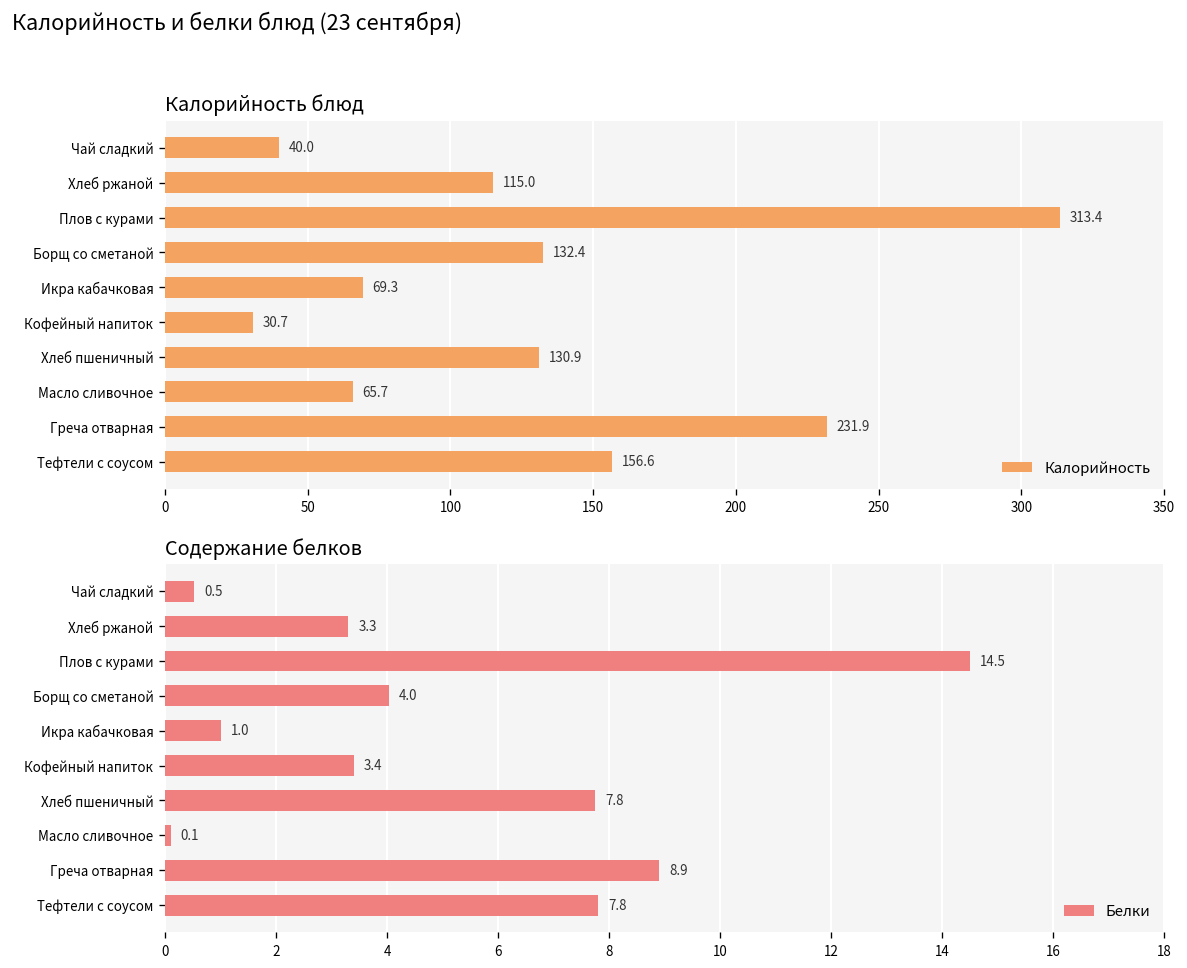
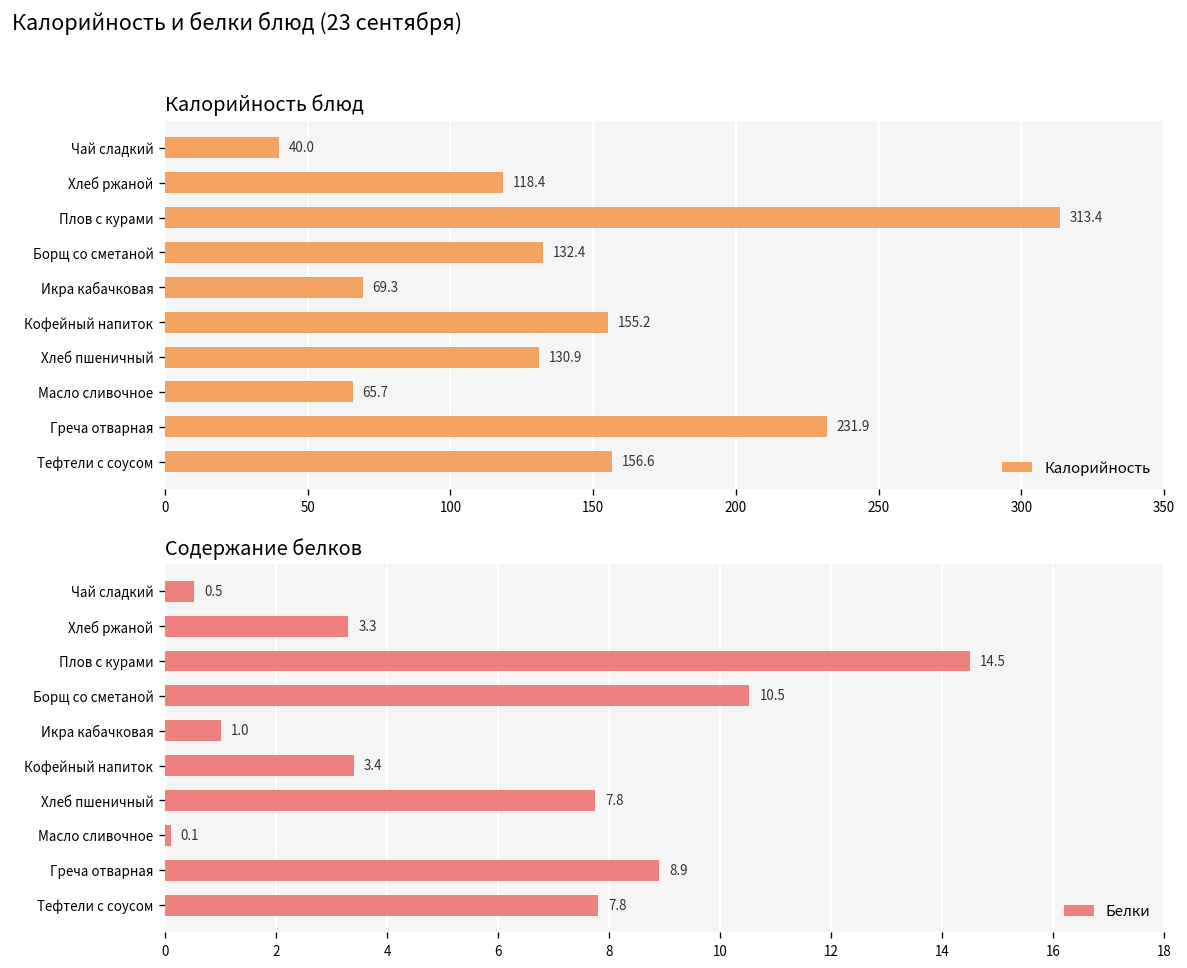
Калорийность блюд, Хлеб ржаной: 115.0 -> 118.4
Калорийность блюд, Кофейный напиток: 30.7 -> 155.2
Содержание белков, Борщ со сметаной: 4.0 -> 10.5
